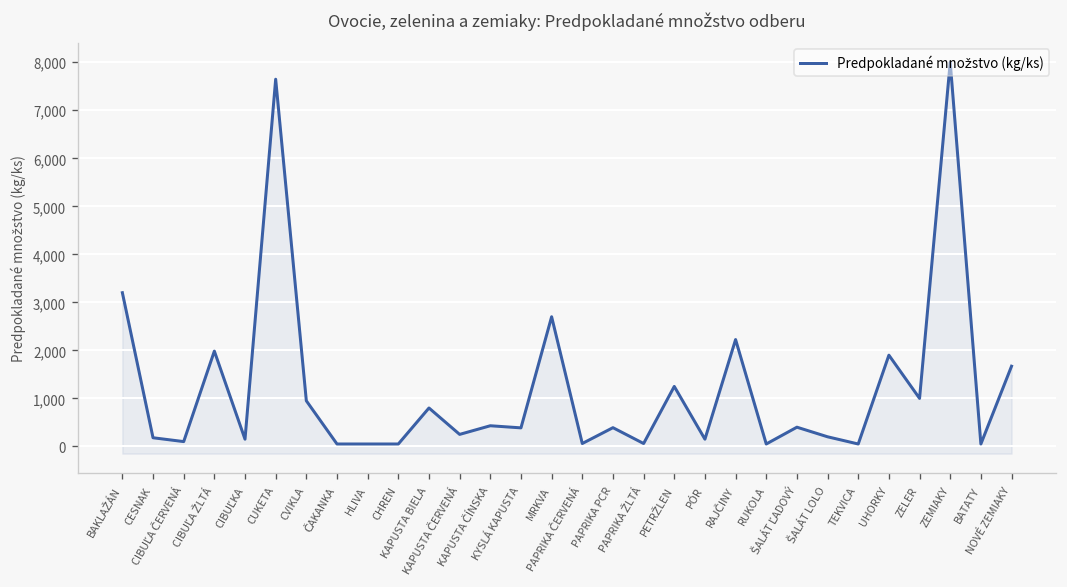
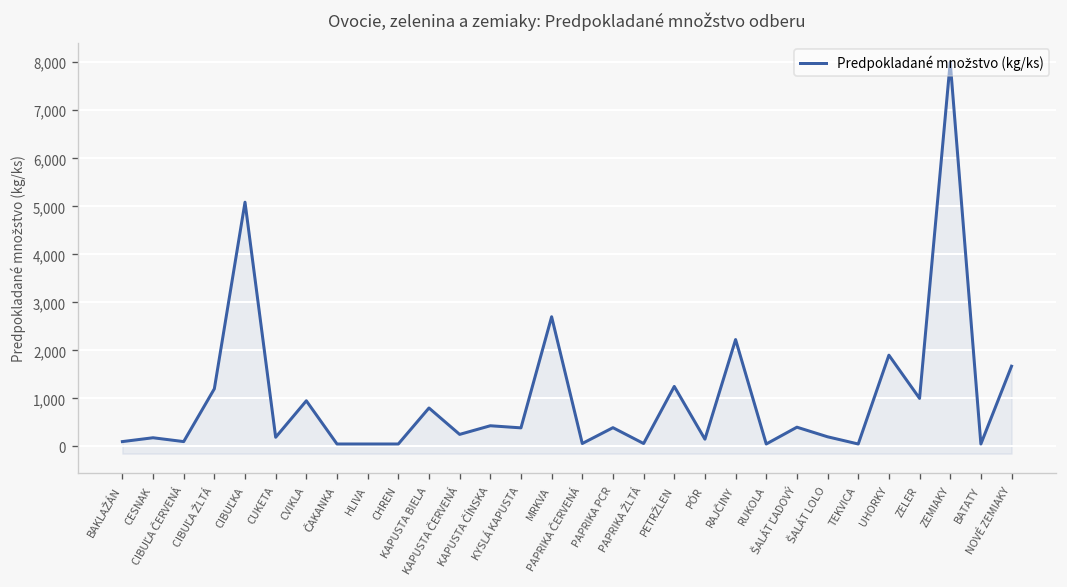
BAKLAŽÁN: 3,200 -> 100
CIBUĽA ŽLTÁ: 2,000 -> 1,200
CIBUĽKA: 200 -> 5,100
CUKETA: 7,600 -> 200
